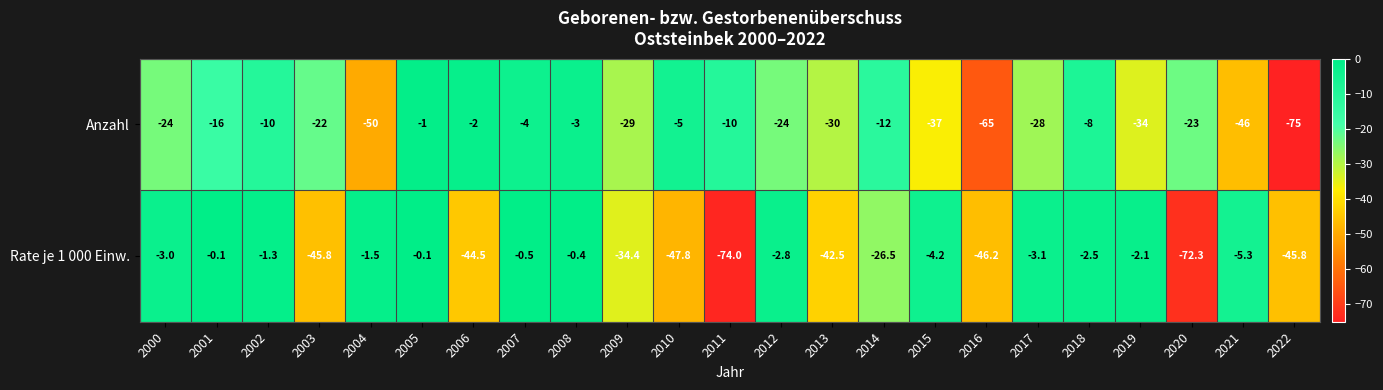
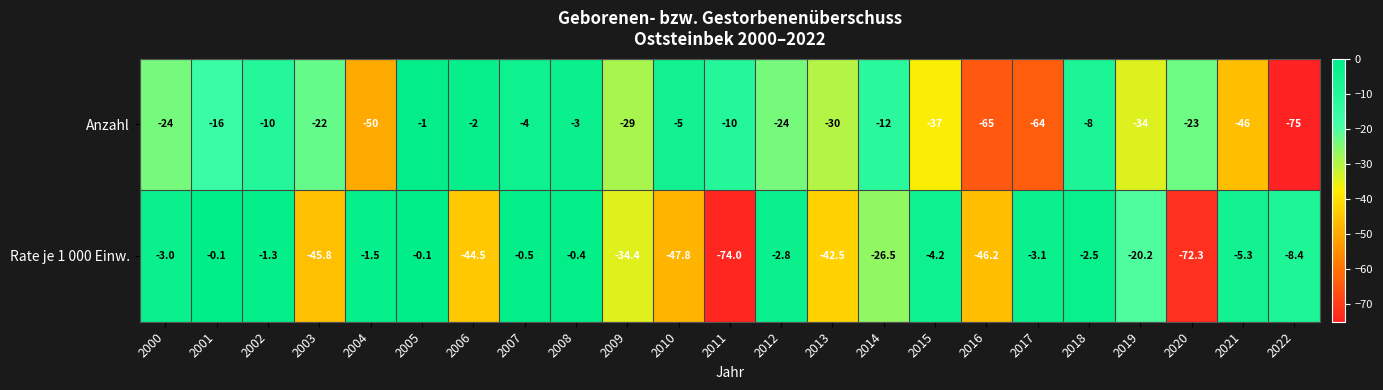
Anzahl, 2017: -28 -> -64
Rate je 1 000 Einw., 2019: -2.1 -> -20.2
Rate je 1 000 Einw., 2022: -45.8 -> -8.4
